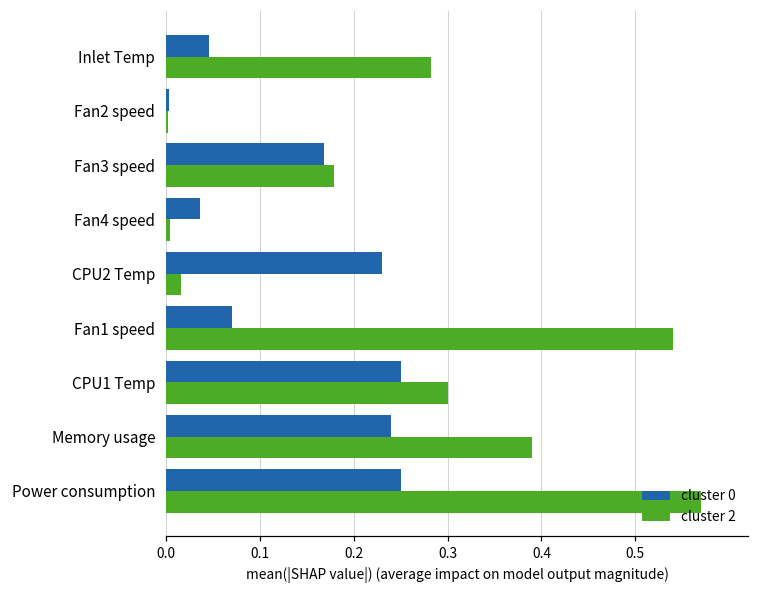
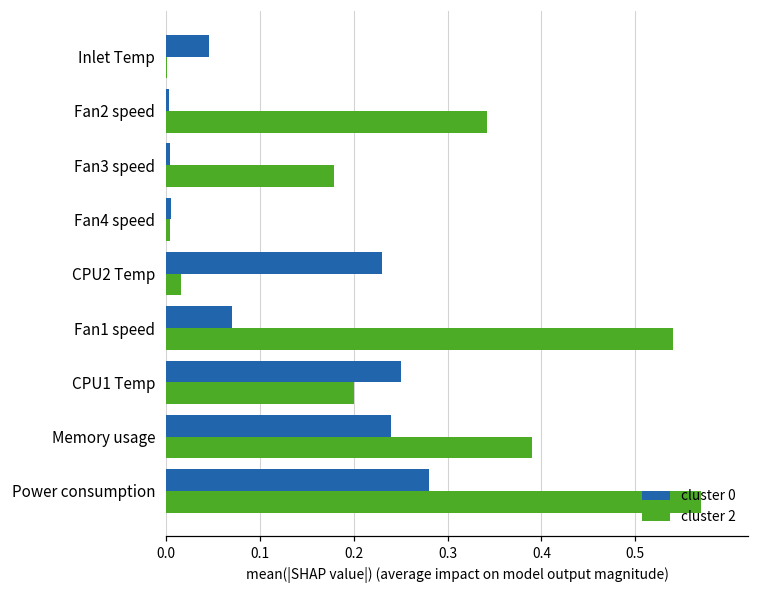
cluster 2, Inlet Temp: 0.28 -> 0.00
cluster 2, Fan2 speed: 0.00 -> 0.34
cluster 0, Fan3 speed: 0.17 -> 0.00
cluster 0, Fan4 speed: 0.04 -> 0.01
cluster 2, CPU1 Temp: 0.3 -> 0.2
cluster 0, Power consumption: 0.25 -> 0.28
